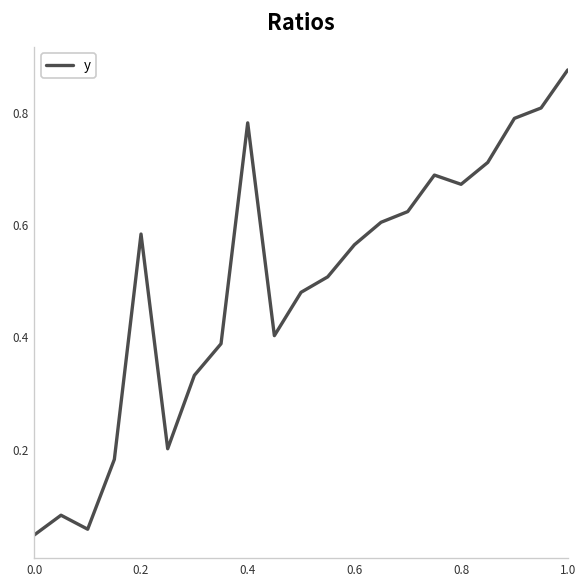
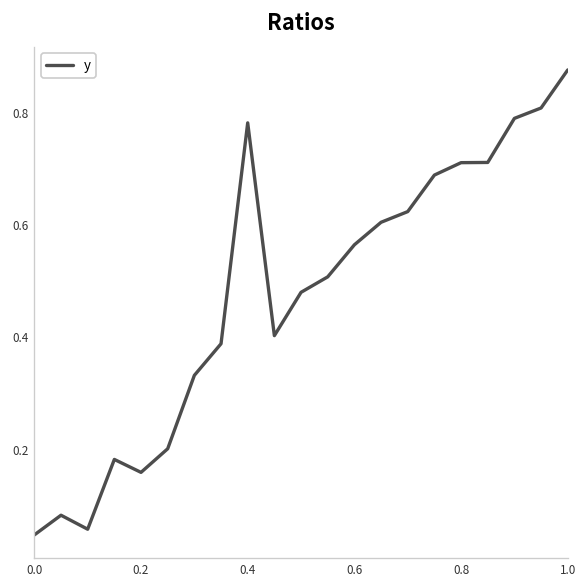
0.2: 0.58 -> 0.16
0.8: 0.67 -> 0.71
